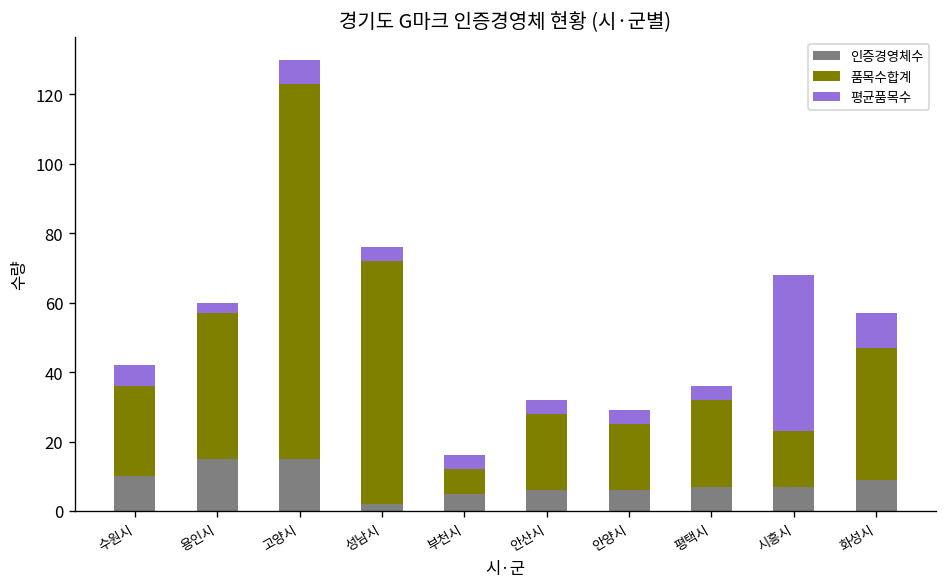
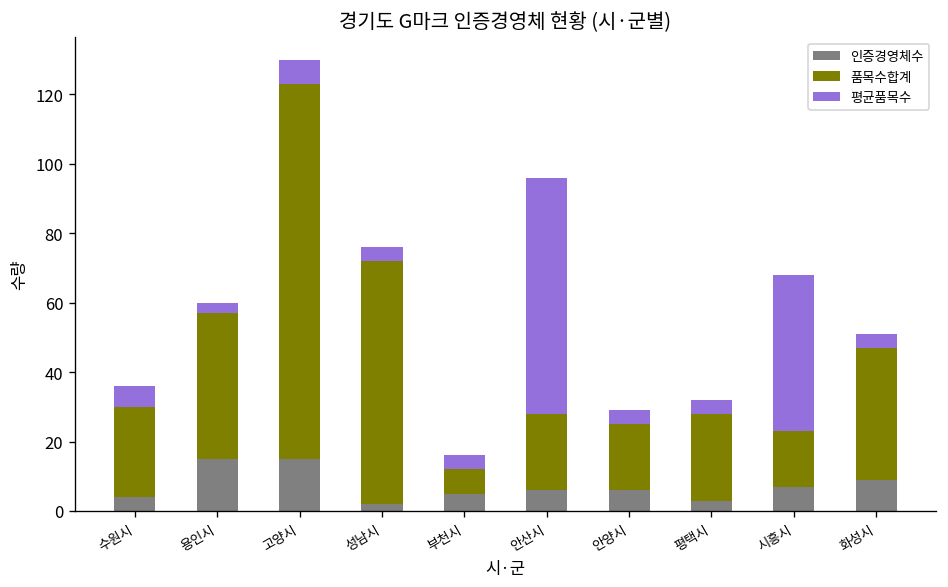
인증경영체수, 수원시: 10 -> 4
평균품목수, 안산시: 4 -> 68
인증경영체수, 평택시: 7 -> 3
평균품목수, 화성시: 10 -> 4
